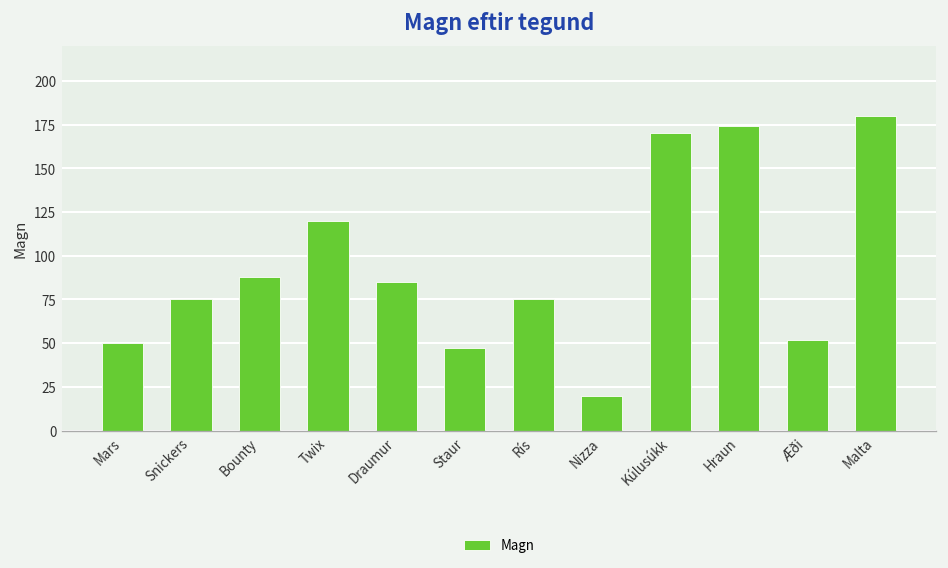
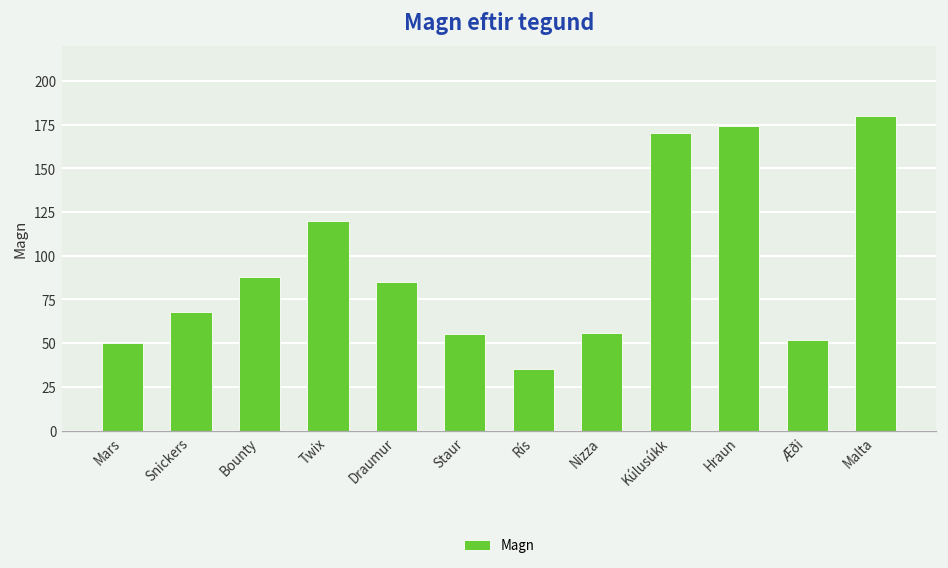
Snickers: 75 -> 68
Staur: 47 -> 55
Rís: 75 -> 35
Nizza: 20 -> 56
